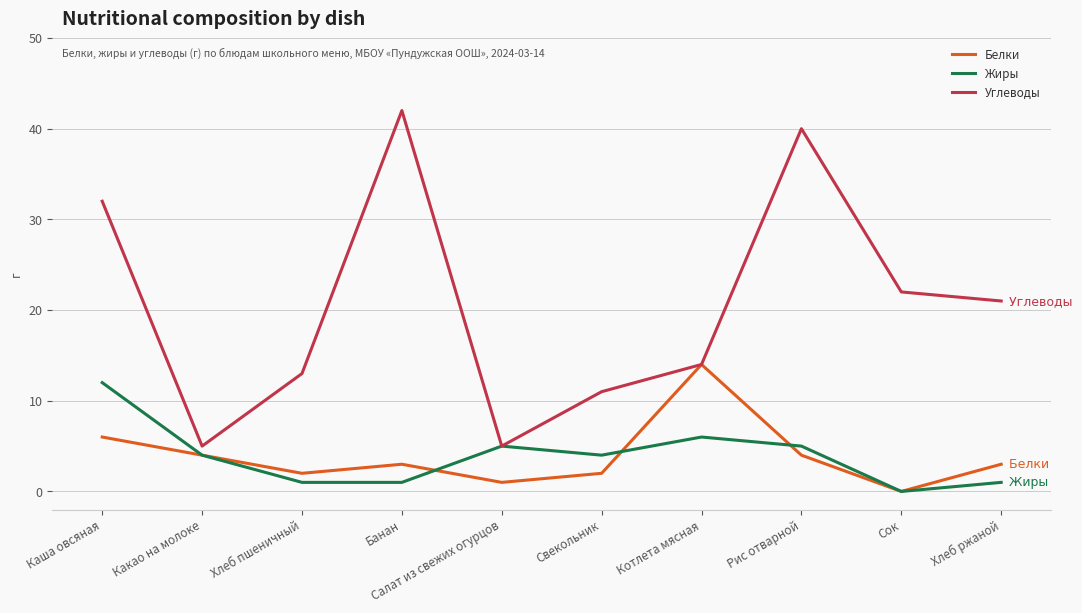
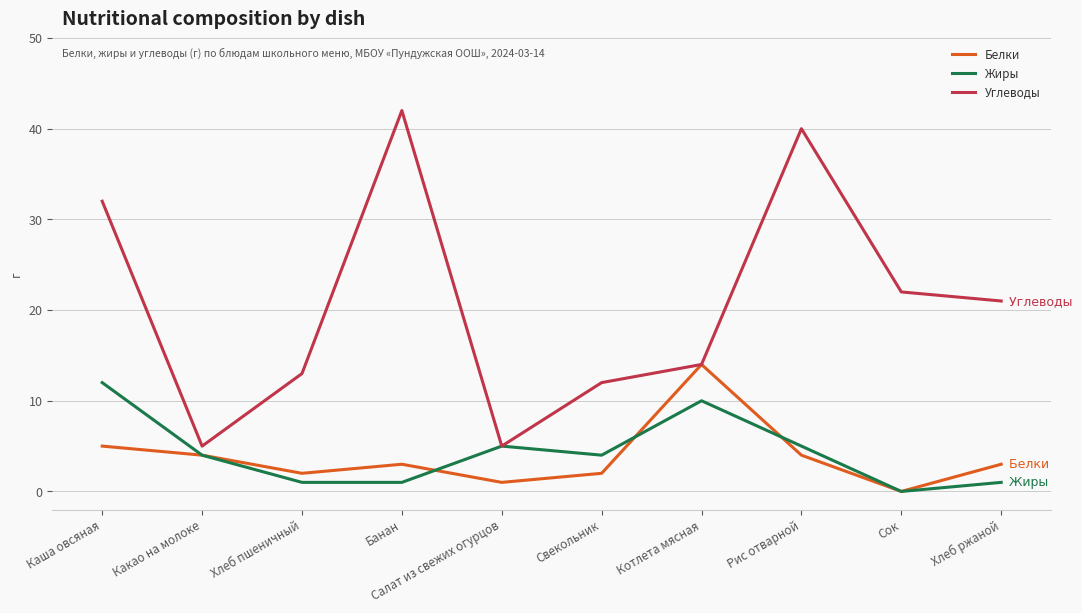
Белки, Каша овсяная: 6 -> 5
Углеводы, Свекольник: 11 -> 12
Жиры, Котлета мясная: 6 -> 10
